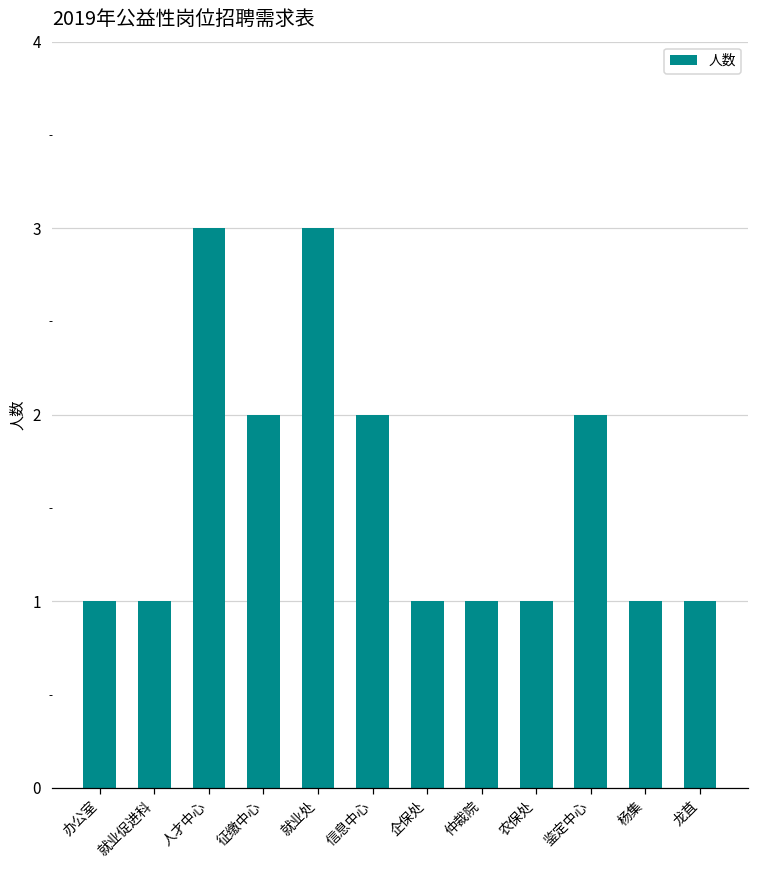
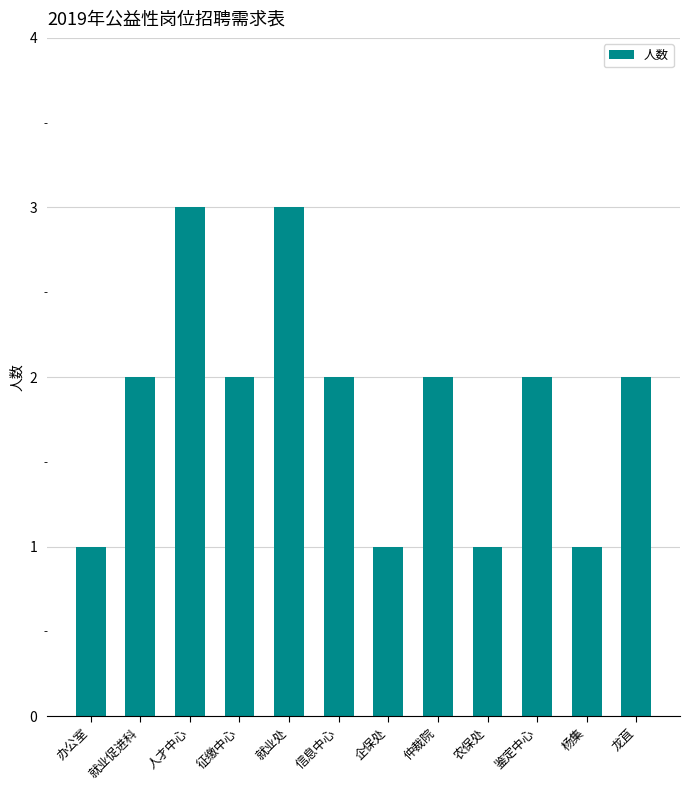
就业促进科: 1 -> 2
仲裁院: 1 -> 2
龙苴: 1 -> 2
